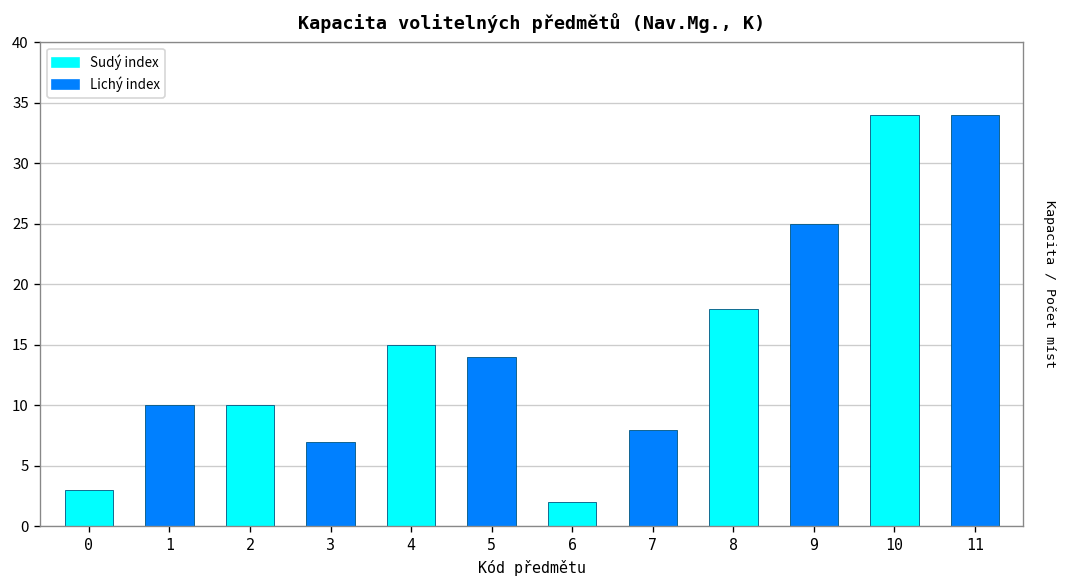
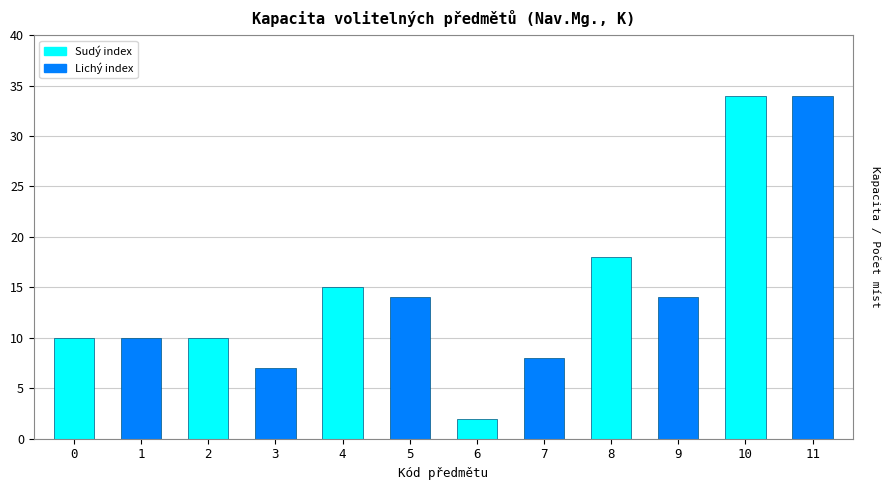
0: 3 -> 10
9: 25 -> 14
